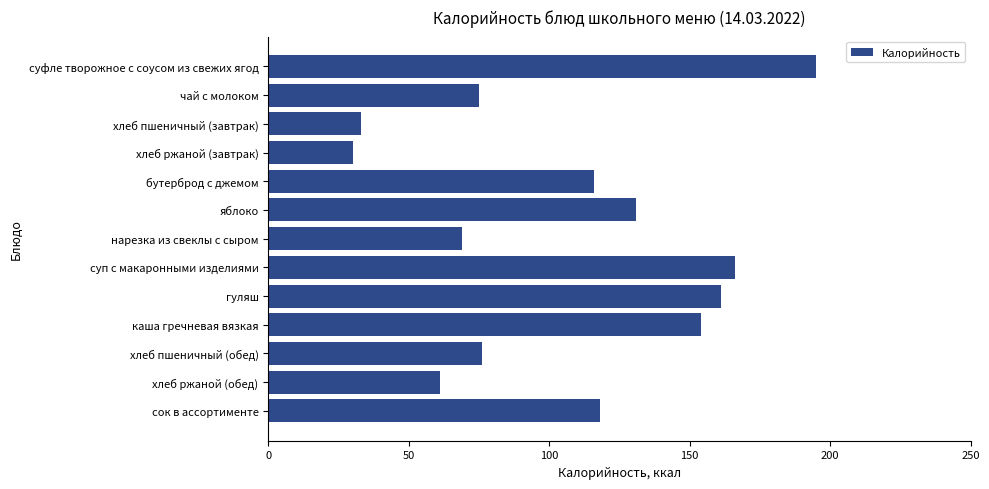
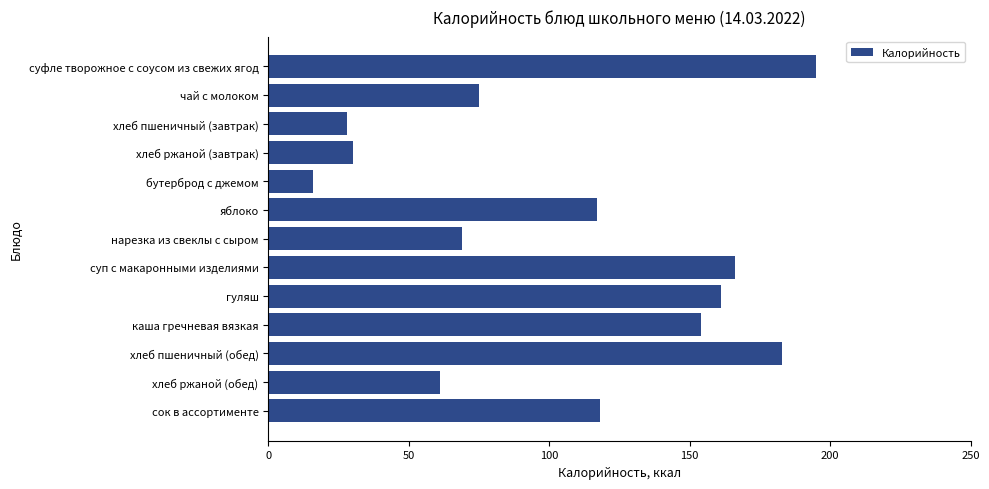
хлеб пшеничный (завтрак): 33 -> 28
бутерброд с джемом: 116 -> 16
яблоко: 131 -> 117
хлеб пшеничный (обед): 76 -> 183
